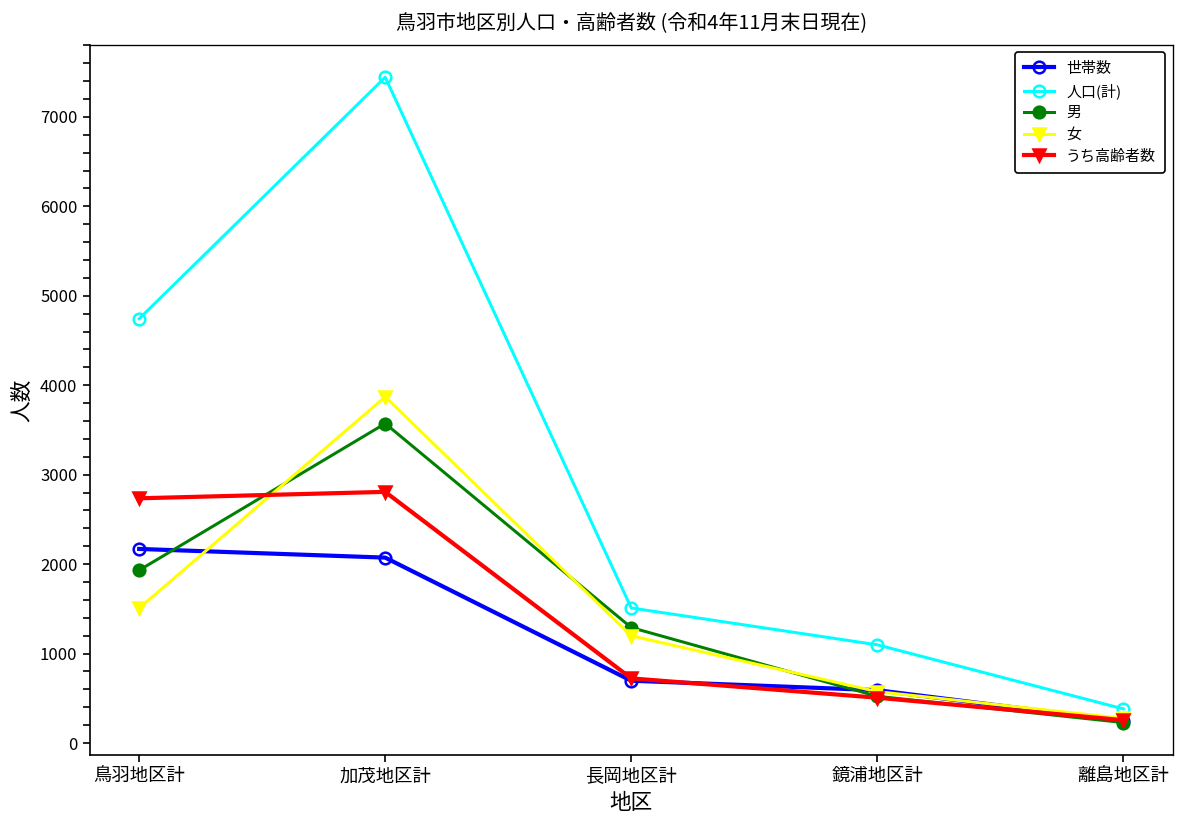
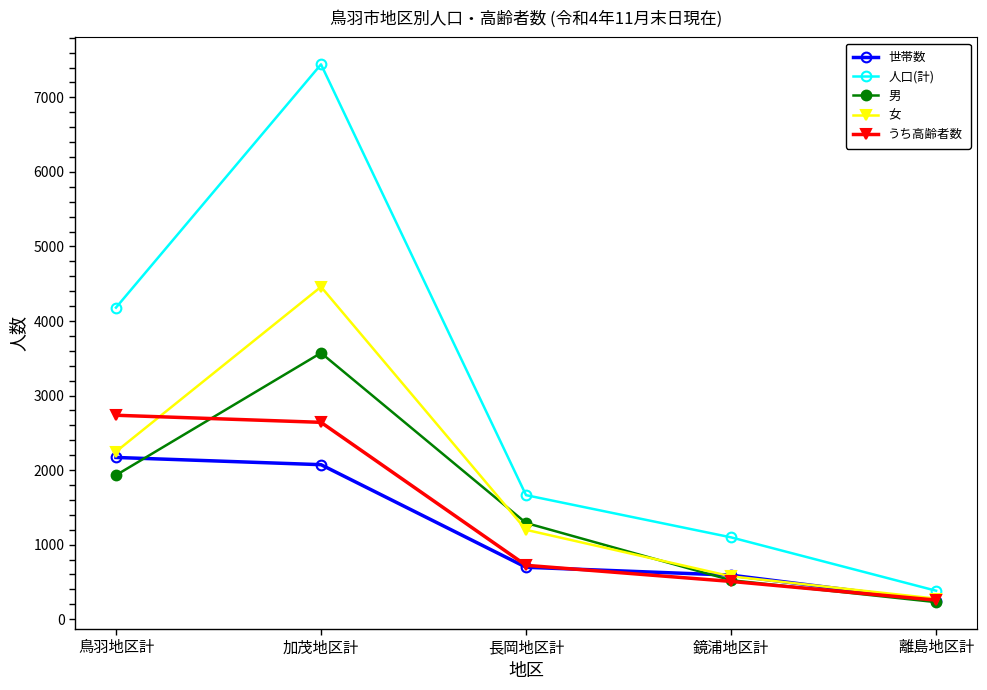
人口(計), 鳥羽地区計: 4700 -> 4200
女, 鳥羽地区計: 1500 -> 2200
女, 加茂地区計: 3900 -> 4500
うち高齢者数, 加茂地区計: 2800 -> 2600
人口(計), 長岡地区計: 1500 -> 1700
